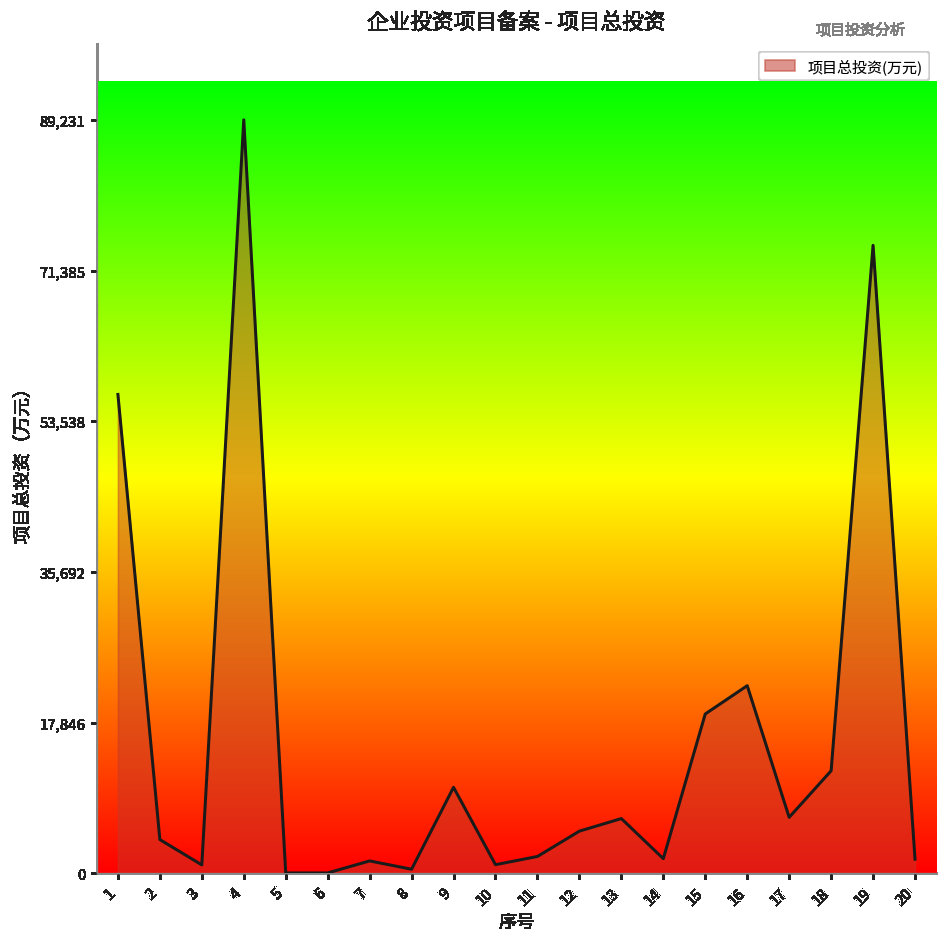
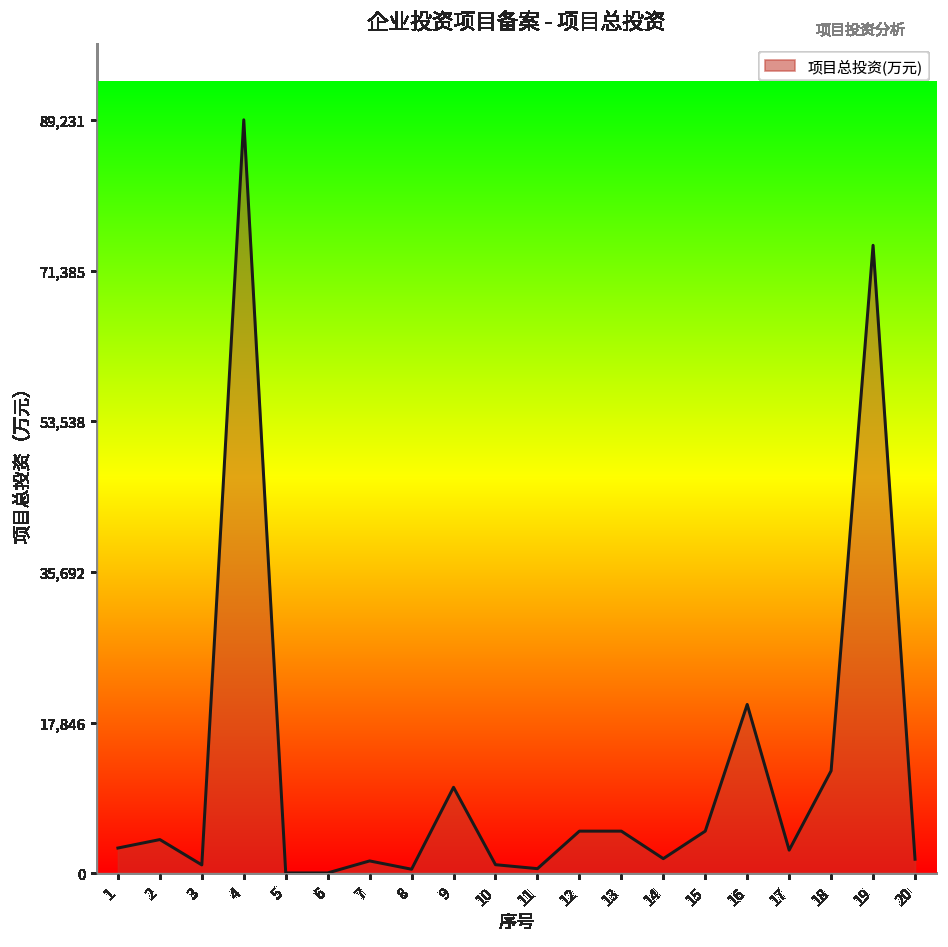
1: 57,000 -> 3,000
11: 2,000 -> 1,000
13: 6,000 -> 5,000
15: 19,000 -> 5,000
16: 22,000 -> 20,000
17: 7,000 -> 3,000
